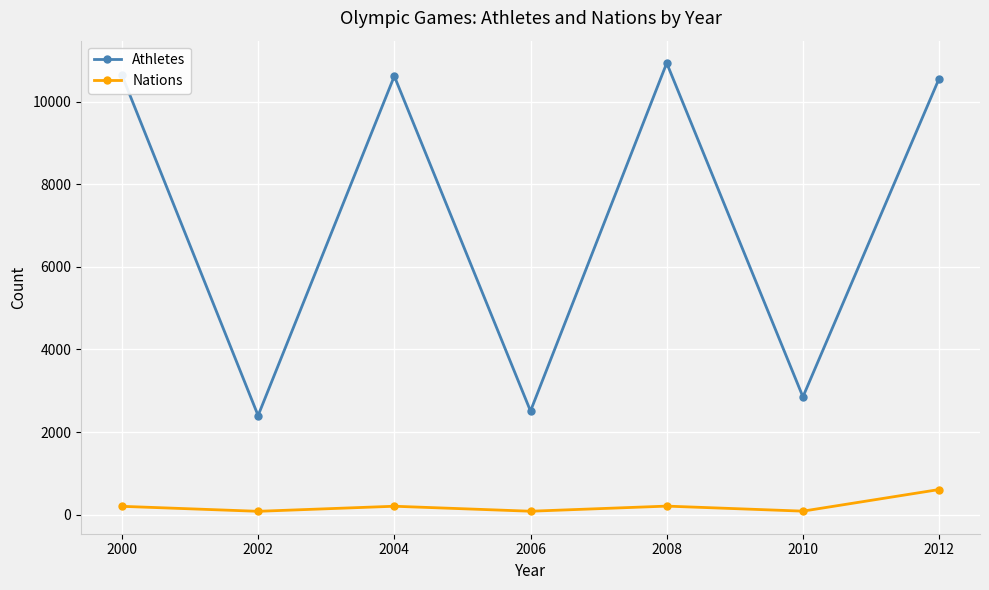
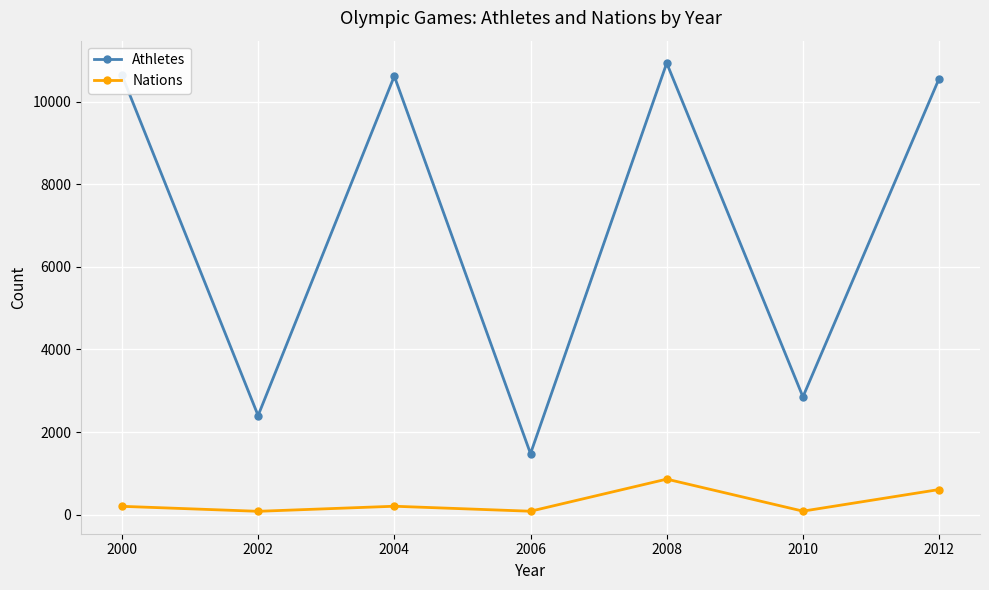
Athletes, 2006: 2500 -> 1500
Nations, 2008: 200 -> 900
